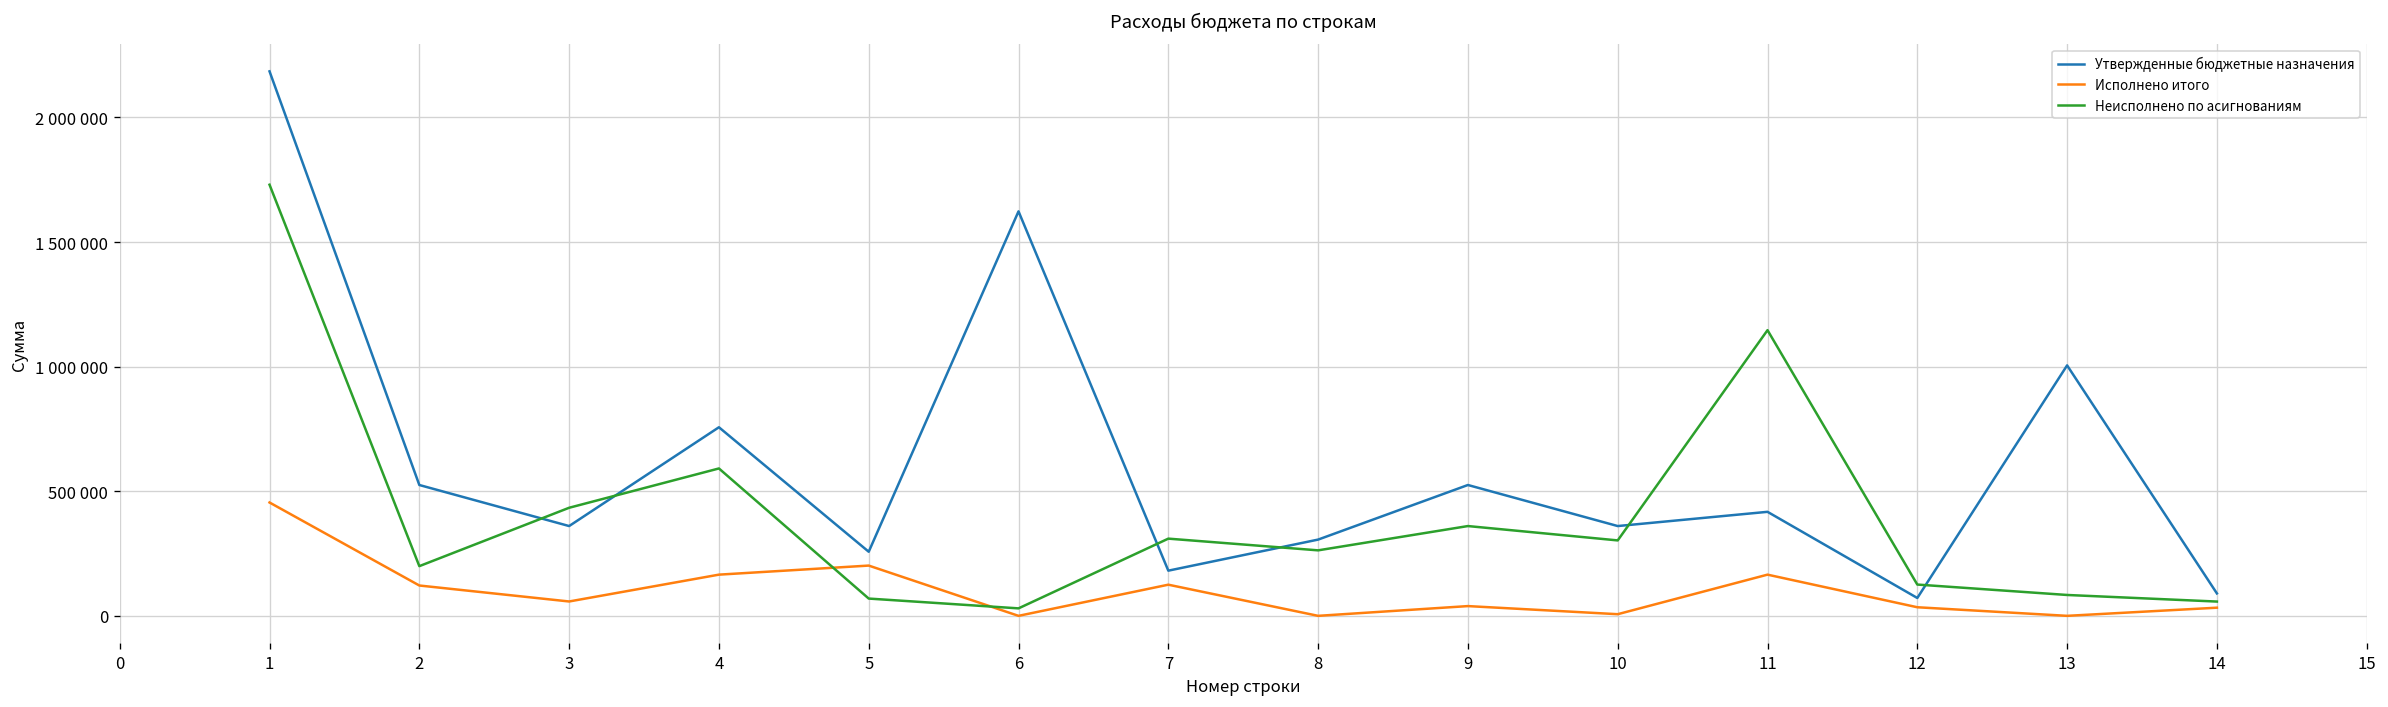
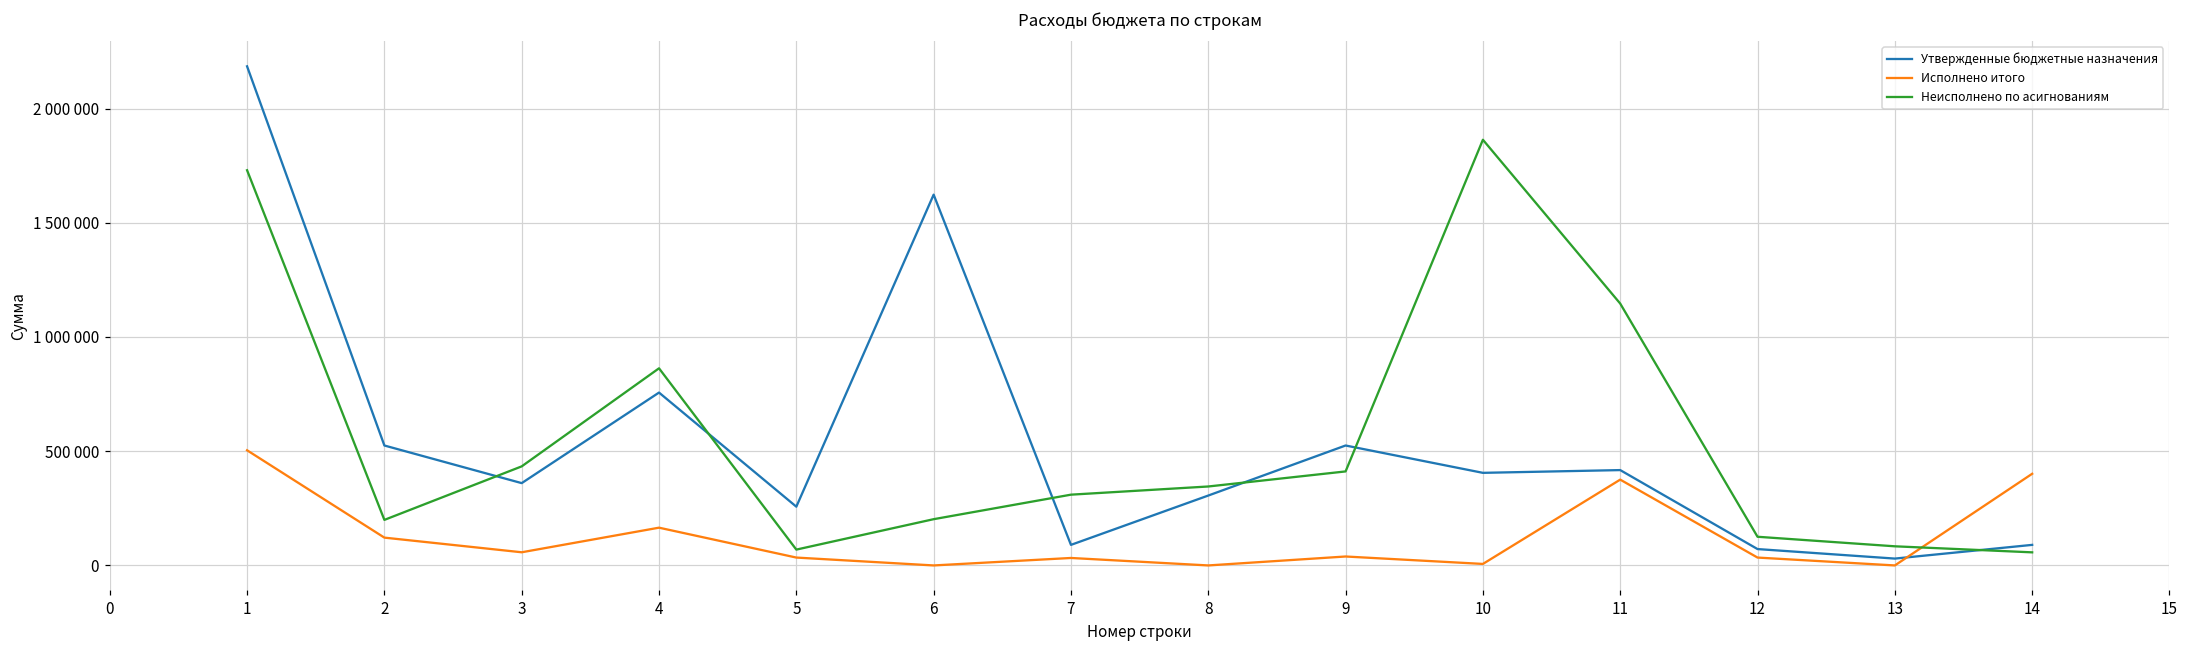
Исполнено итого, 1: 450000 -> 500000
Неисполнено по асигнованиям, 4: 590000 -> 860000
Исполнено итого, 5: 200000 -> 30000
Неисполнено по асигнованиям, 6: 30000 -> 200000
Утвержденные бюджетные назначения, 7: 180000 -> 90000
Исполнено итого, 7: 120000 -> 30000
Неисполнено по асигнованиям, 8: 260000 -> 350000
Неисполнено по асигнованиям, 9: 360000 -> 410000
Утвержденные бюджетные назначения, 10: 360000 -> 410000
Неисполнено по асигнованиям, 10: 300000 -> 1860000
Исполнено итого, 11: 170000 -> 380000
Утвержденные бюджетные назначения, 13: 1000000 -> 30000
Исполнено итого, 14: 30000 -> 400000
